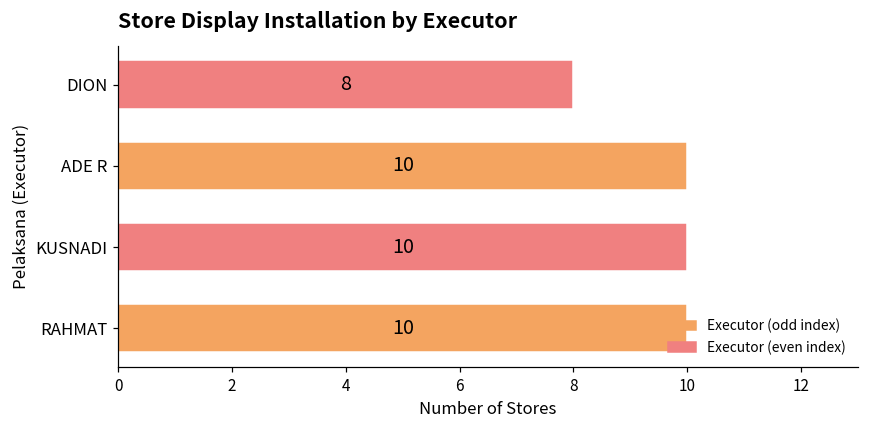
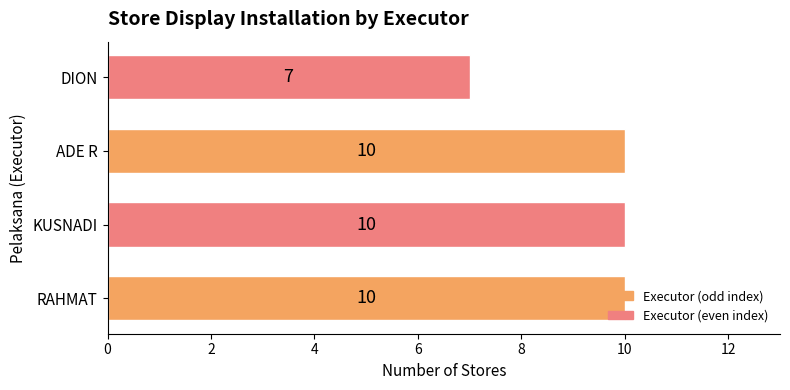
DION: 8 -> 7
